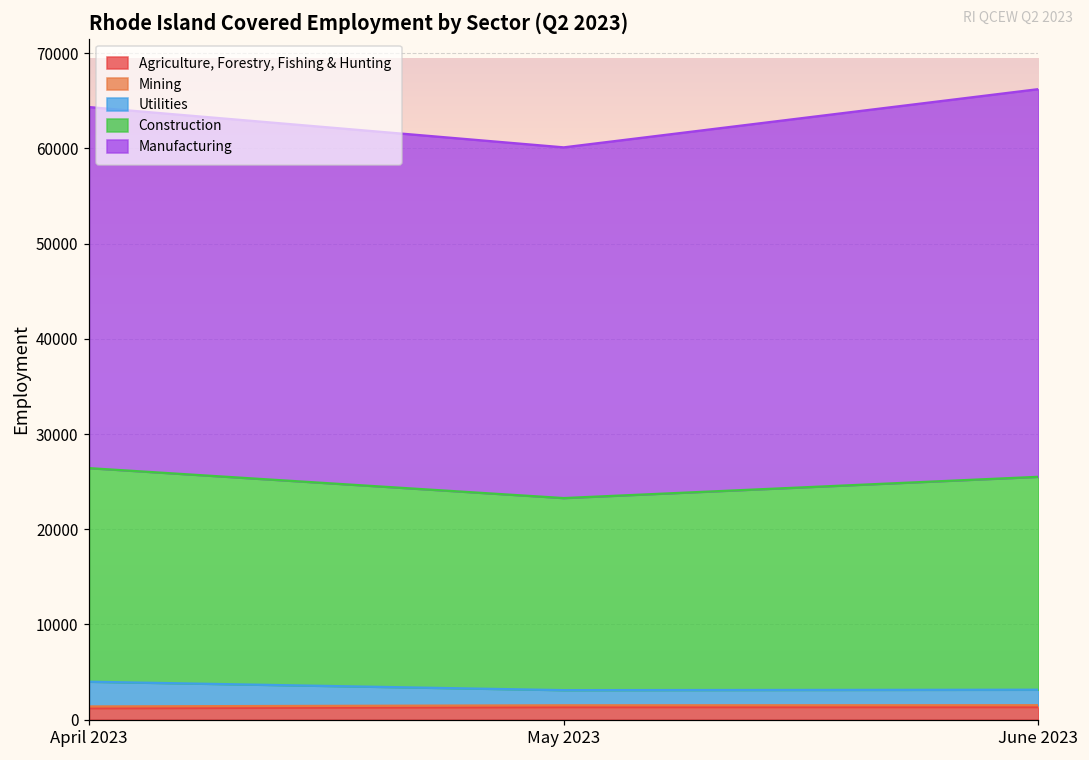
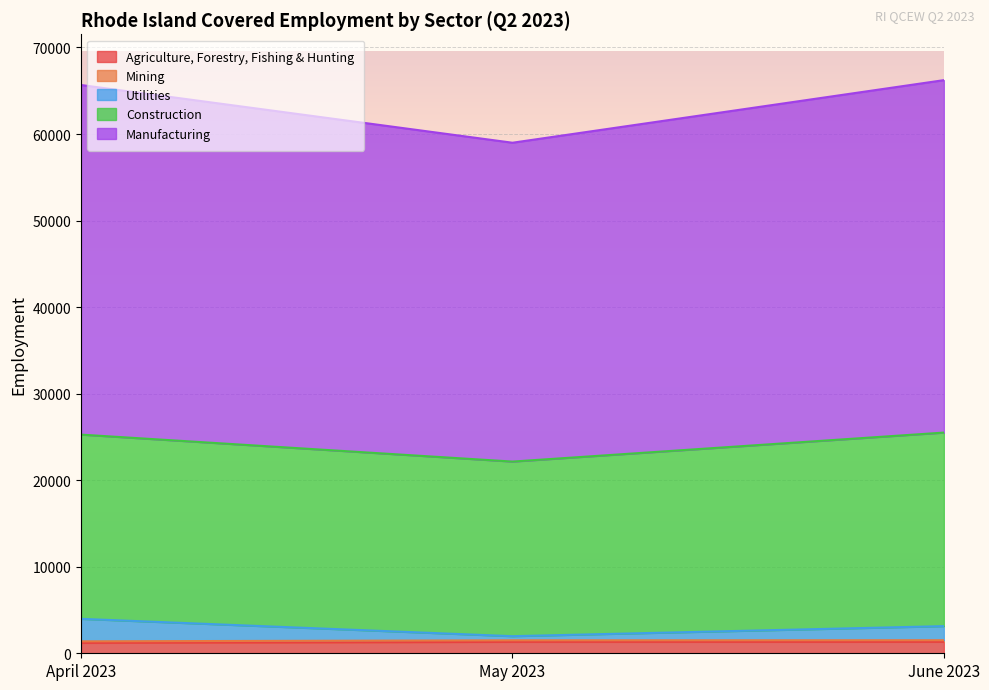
Construction, April 2023: 22000 -> 21000
Manufacturing, April 2023: 38000 -> 40000
Utilities, May 2023: 2000 -> 0
